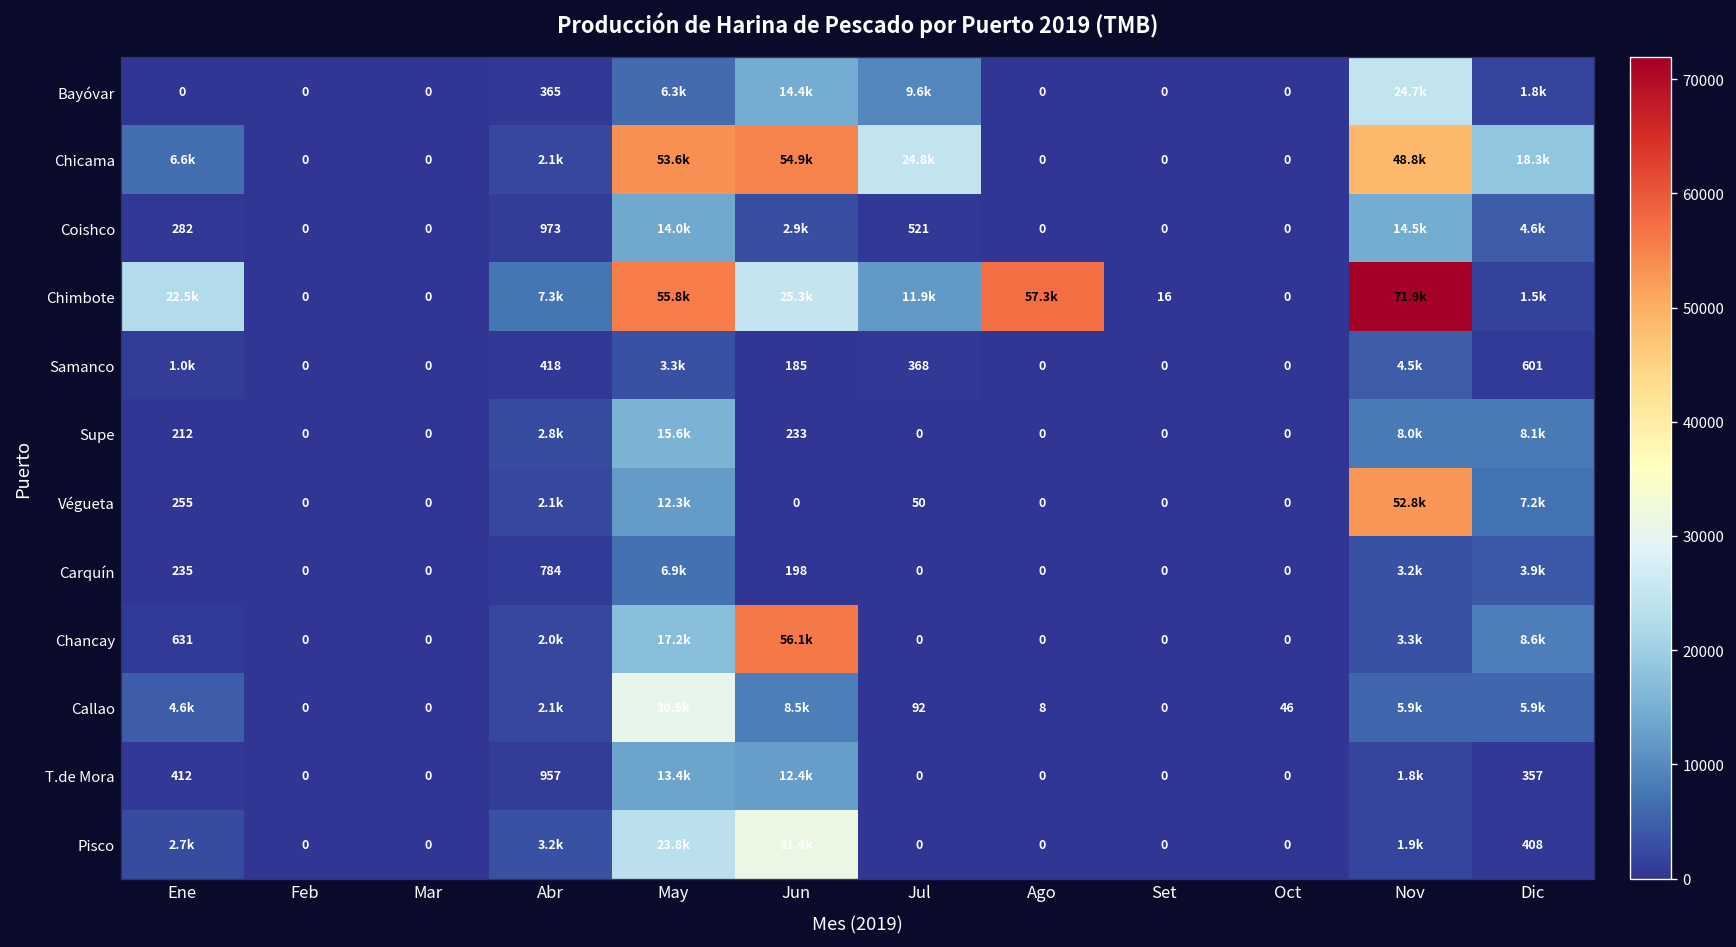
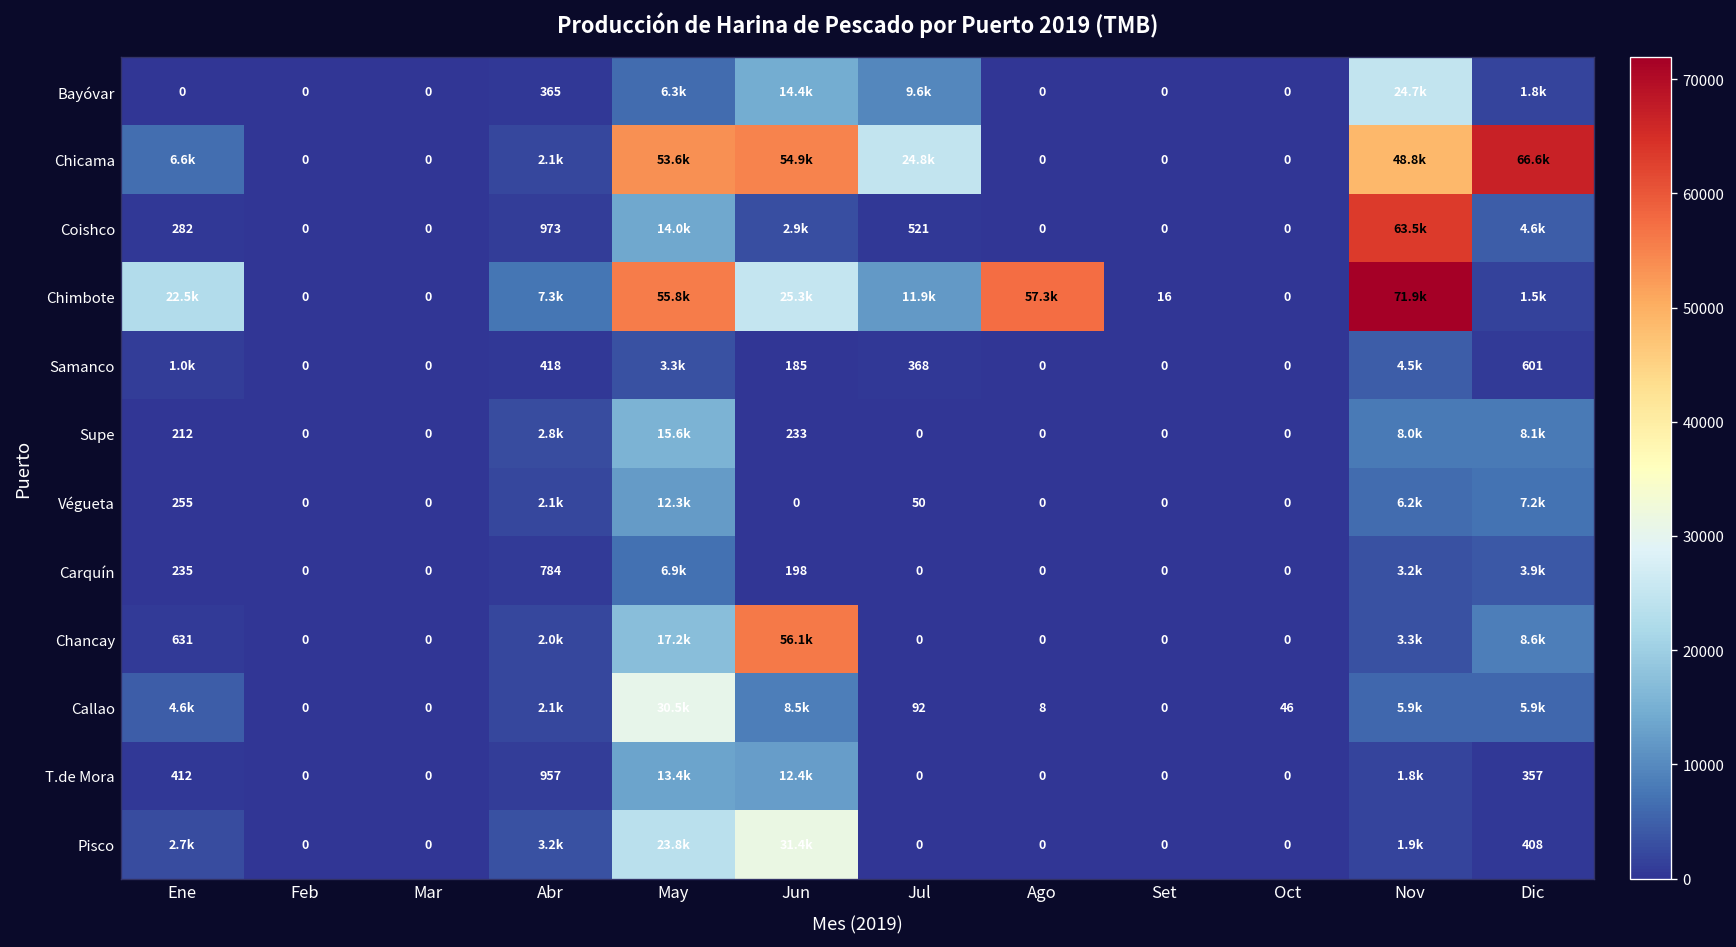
Chicama, Dic: 18.3k -> 66.6k
Coishco, Nov: 14.5k -> 63.5k
Végueta, Nov: 52.8k -> 6.2k
